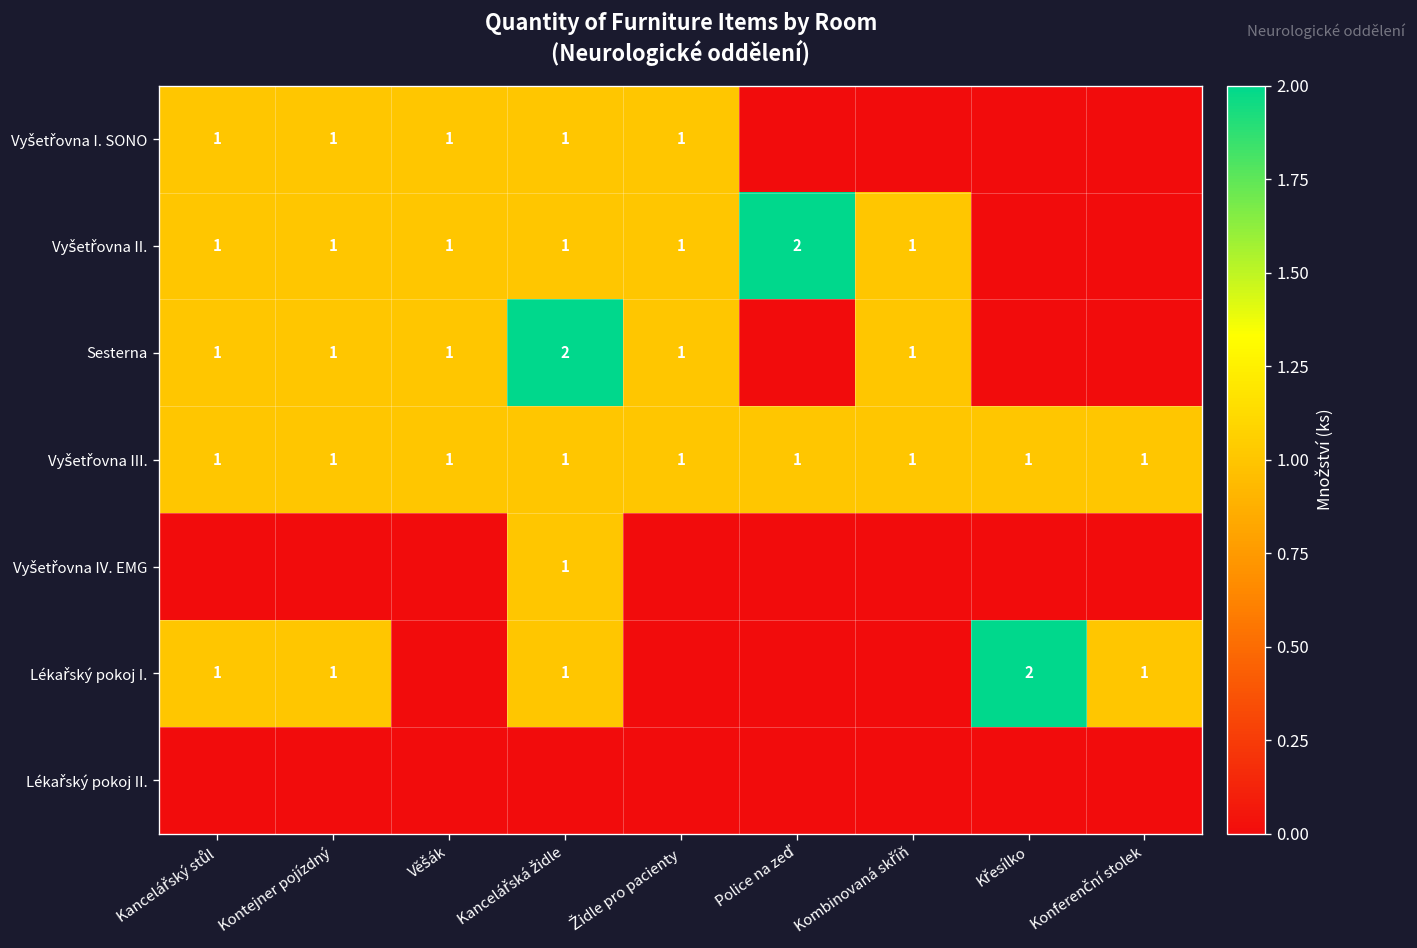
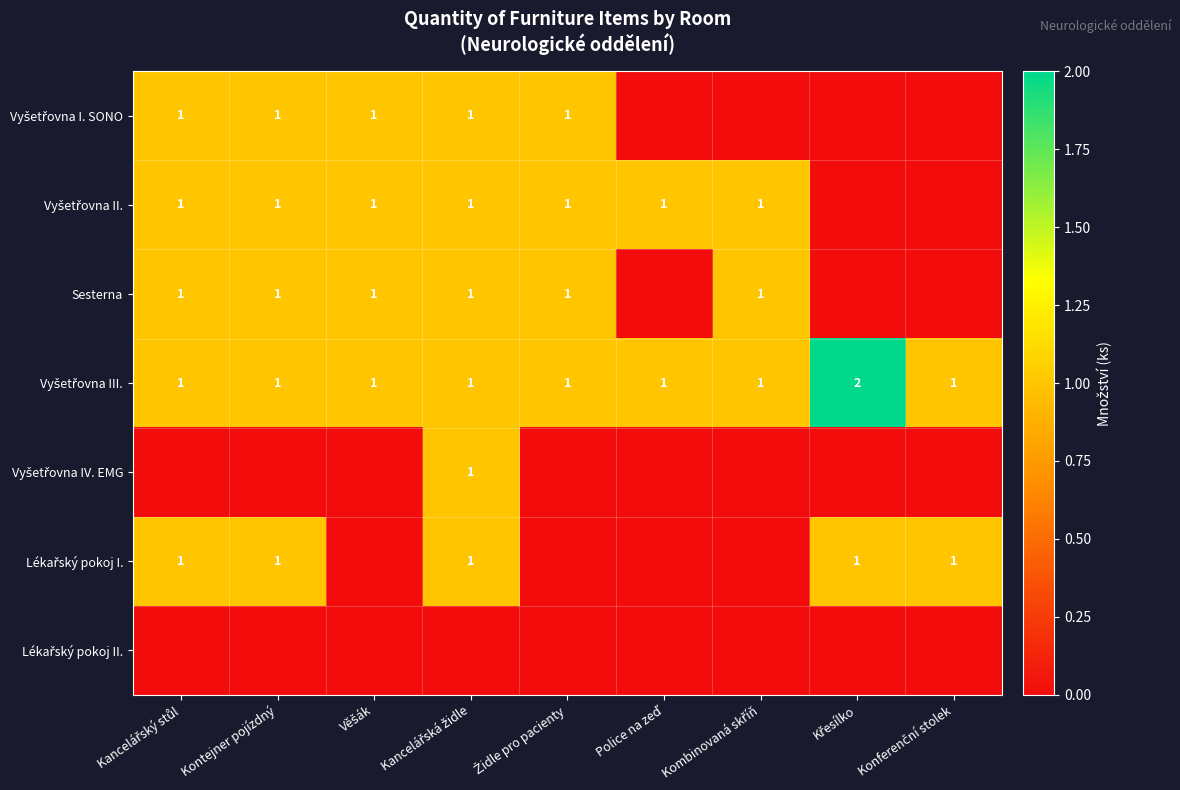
Vyšetřovna II., Police na zeď: 2 -> 1
Sesterna, Kancelářská židle: 2 -> 1
Vyšetřovna III., Křesílko: 1 -> 2
Lékařský pokoj I., Křesílko: 2 -> 1
